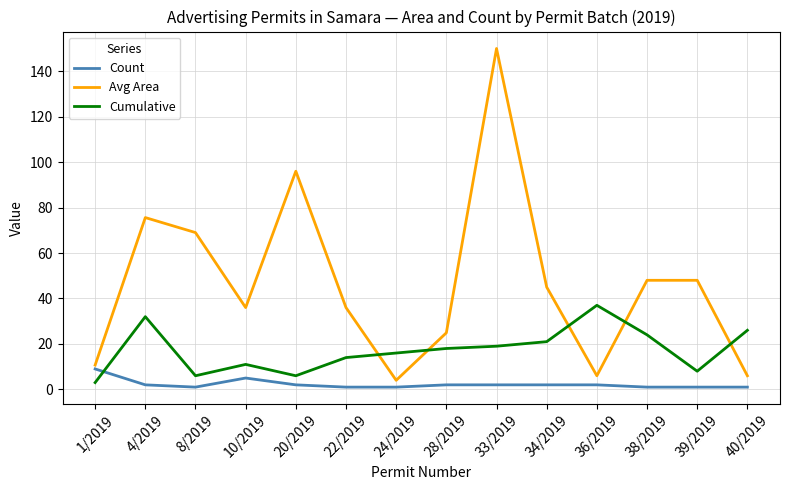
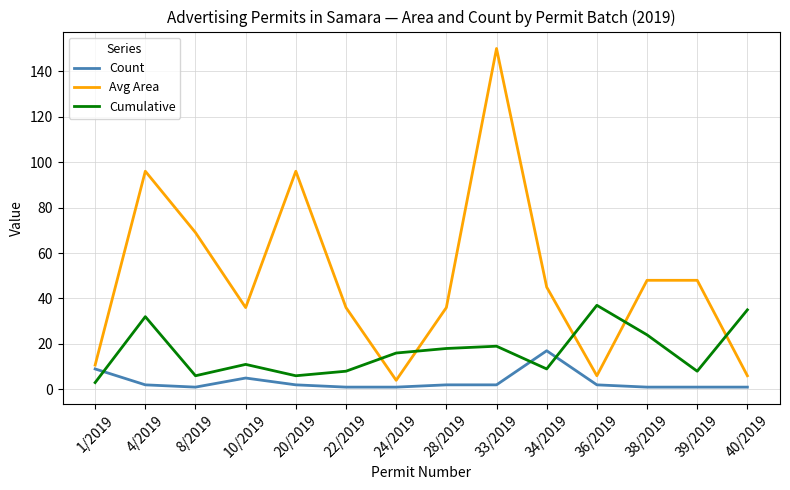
Avg Area, 4/2019: 76 -> 96
Cumulative, 22/2019: 14 -> 8
Avg Area, 28/2019: 25 -> 36
Count, 34/2019: 2 -> 17
Cumulative, 34/2019: 21 -> 9
Cumulative, 40/2019: 26 -> 35
